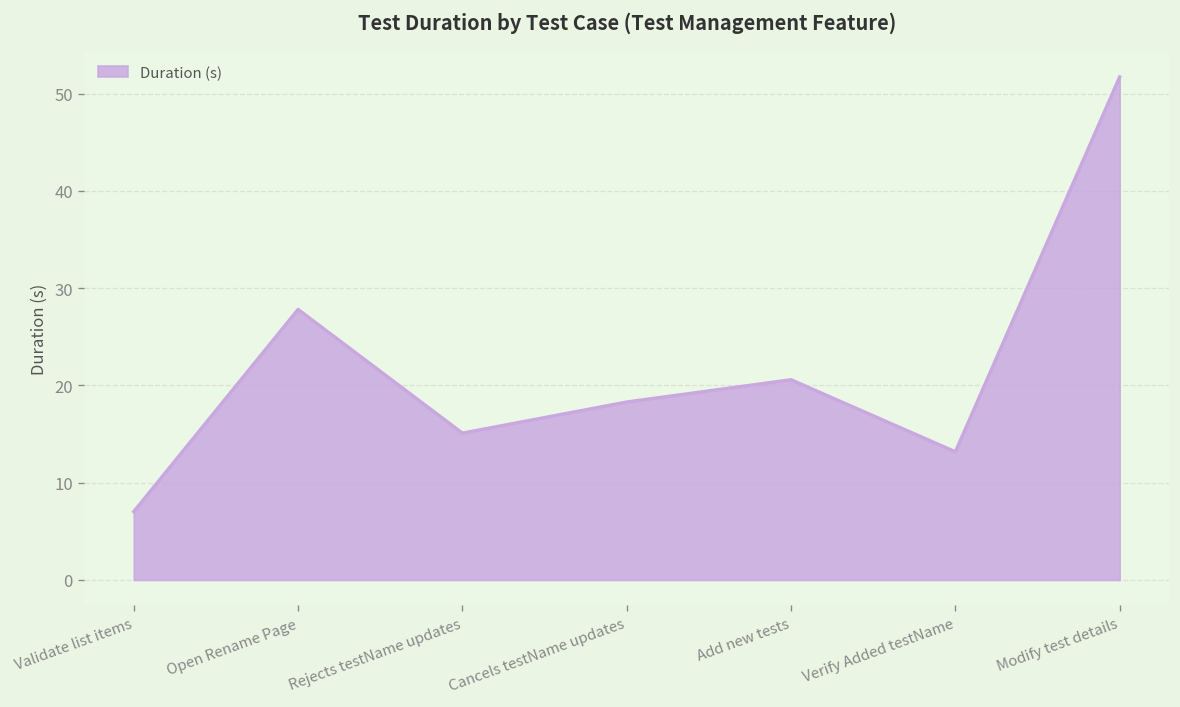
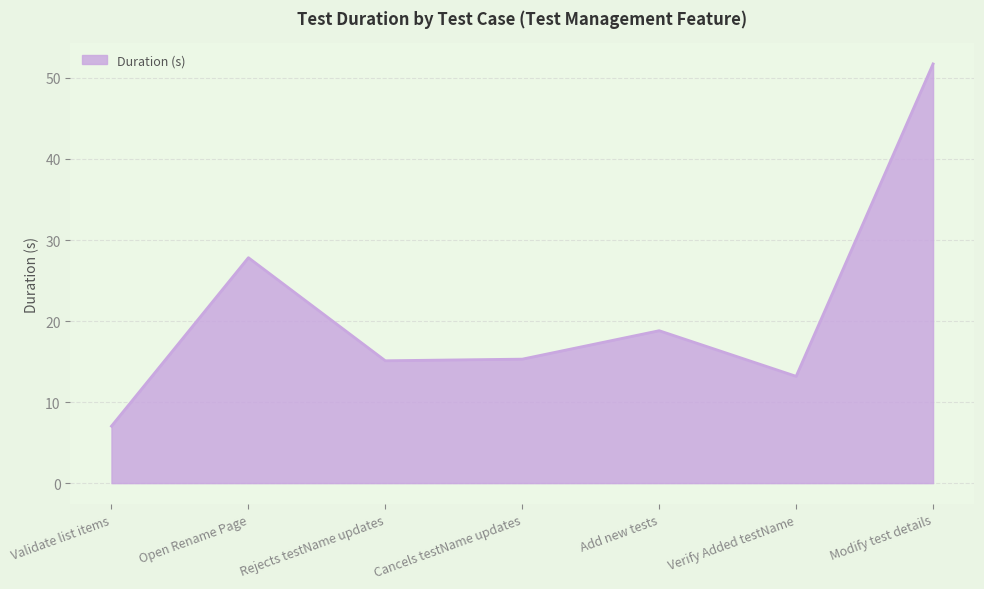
Cancels testName updates: 18 -> 15
Add new tests: 21 -> 19
